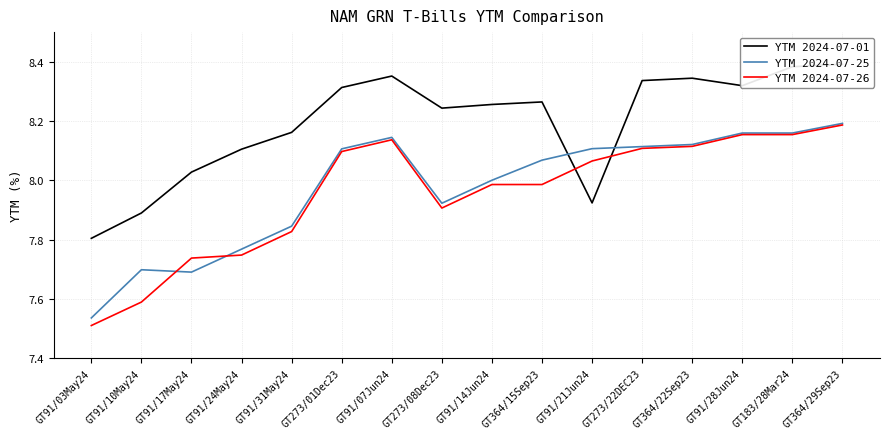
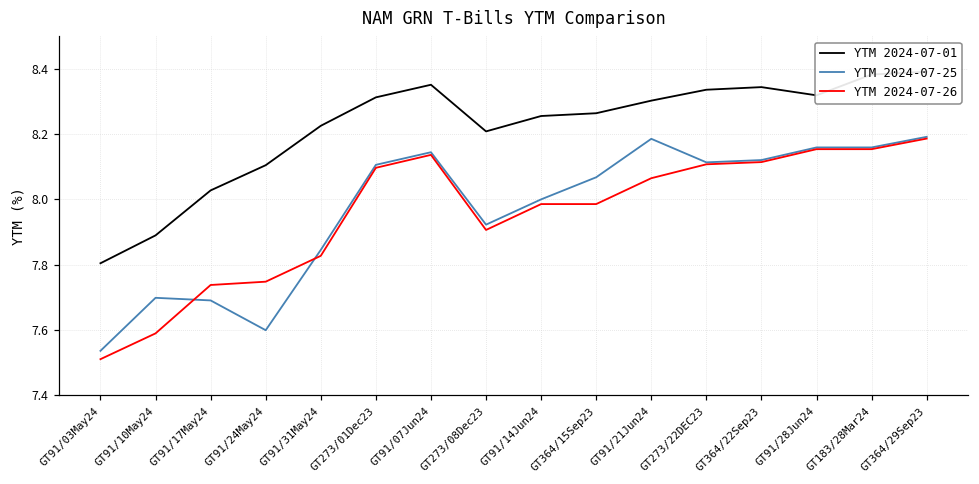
YTM 2024-07-25, GT91/24May24: 7.77 -> 7.60
YTM 2024-07-01, GT91/31May24: 8.16 -> 8.23
YTM 2024-07-01, GT273/08Dec23: 8.24 -> 8.21
YTM 2024-07-01, GT91/21Jun24: 7.92 -> 8.30
YTM 2024-07-25, GT91/21Jun24: 8.11 -> 8.19
